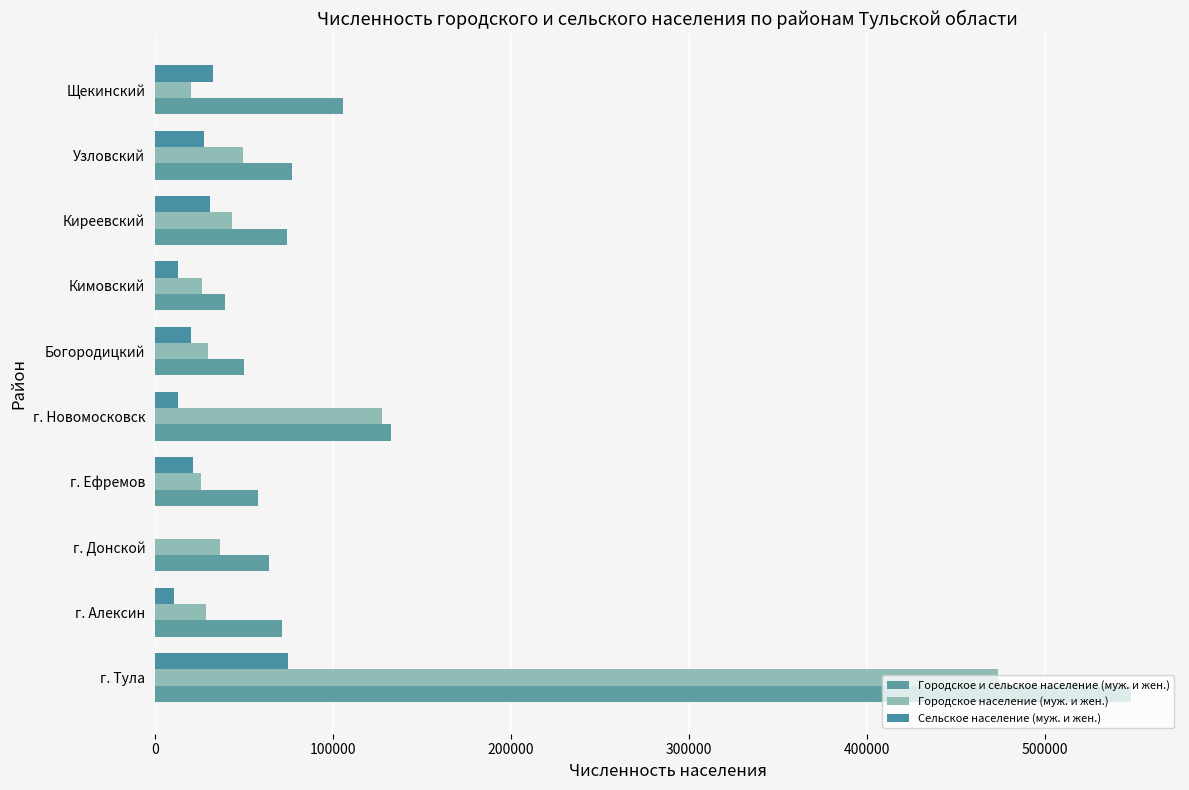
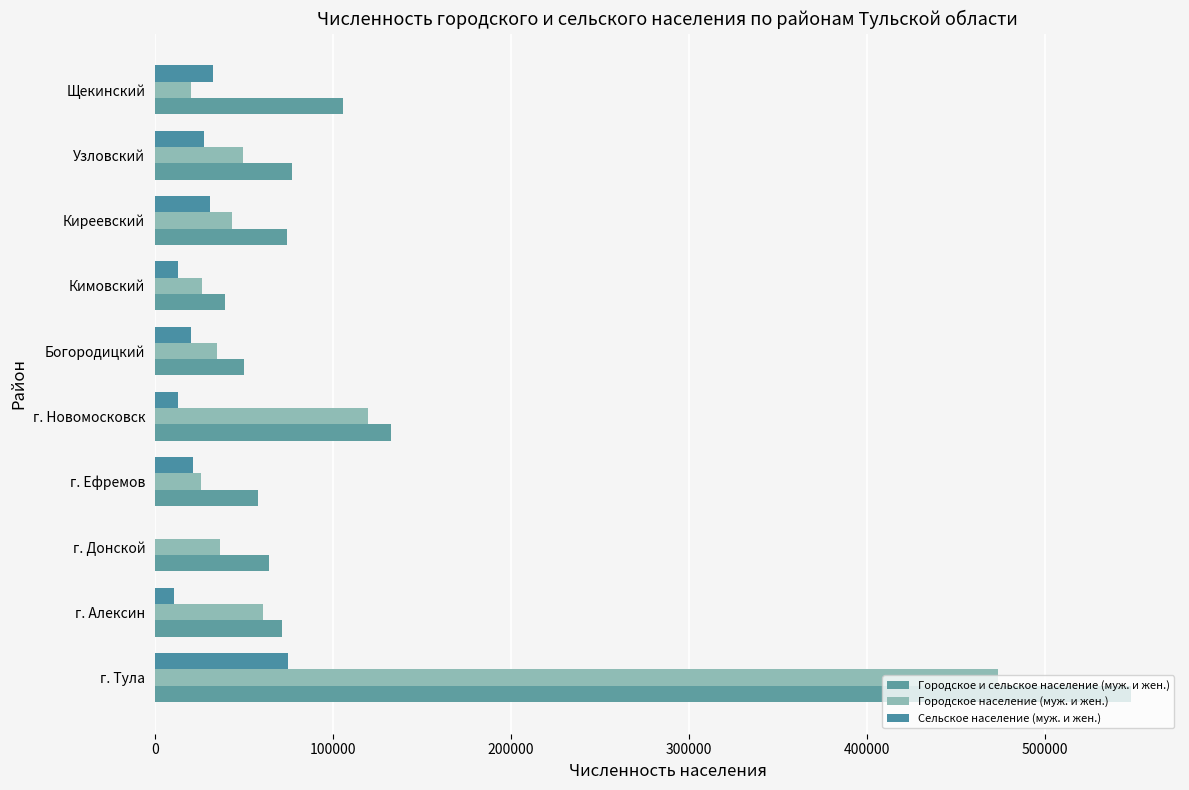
Городское население (муж. и жен.), Богородицкий: 30000 -> 35000
Городское население (муж. и жен.), г. Новомосковск: 128000 -> 120000
Городское население (муж. и жен.), г. Алексин: 29000 -> 61000
